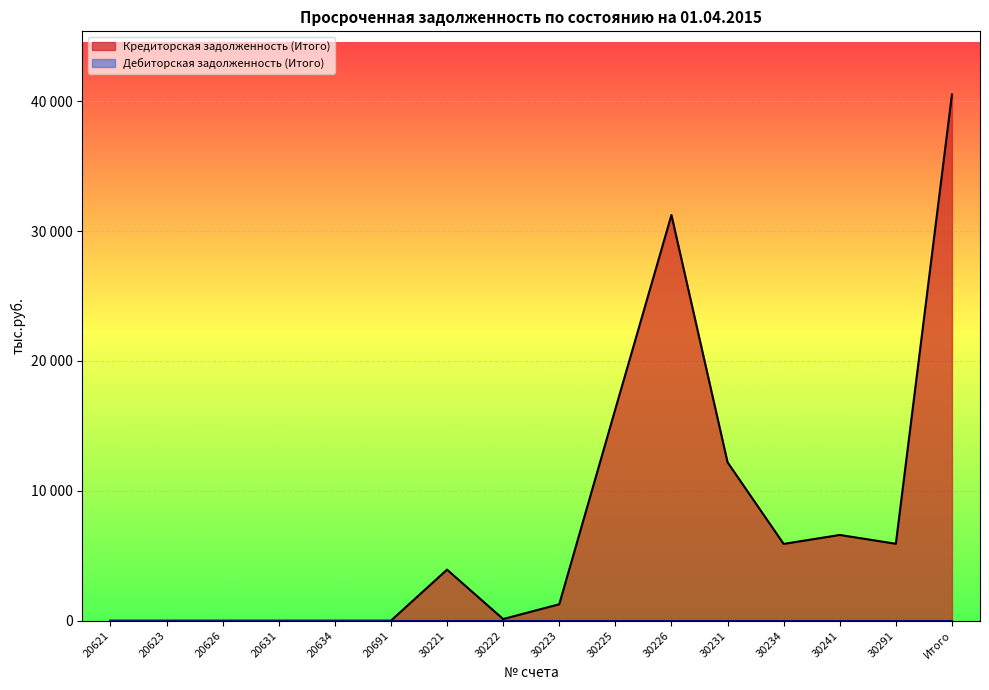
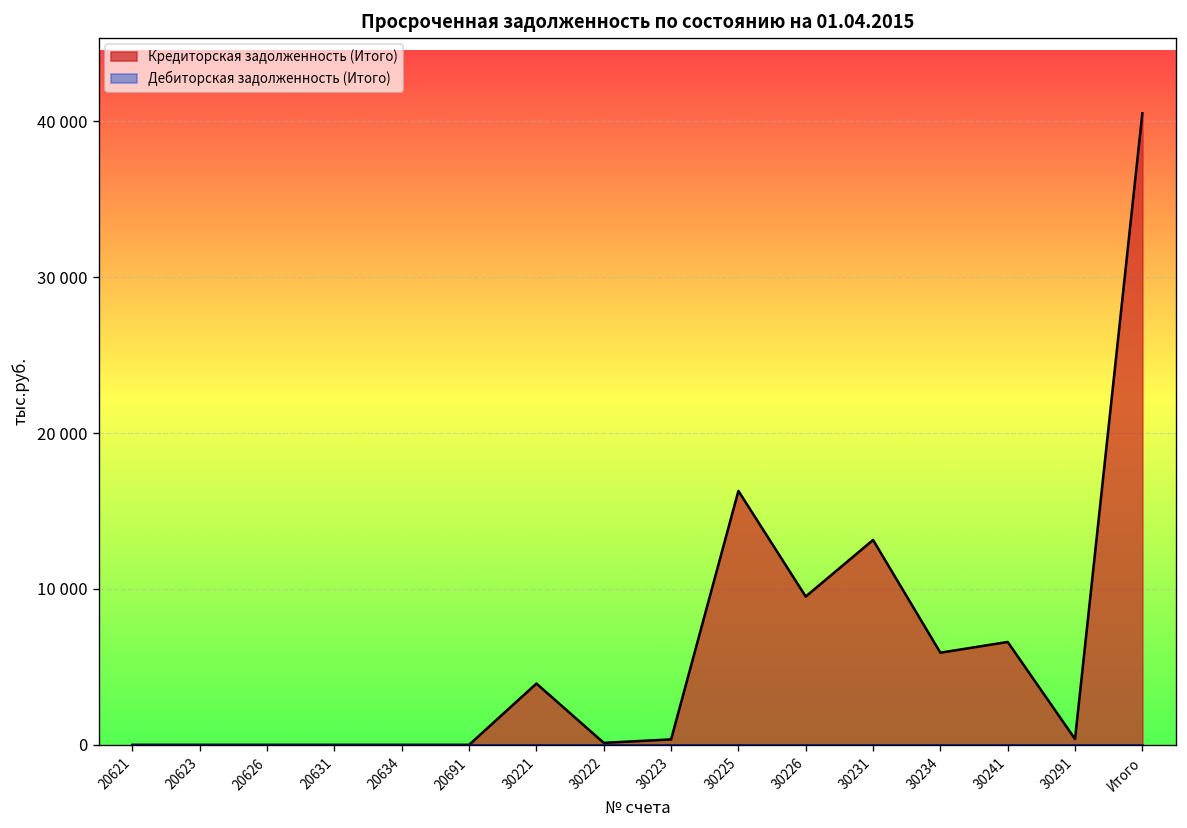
Кредиторская задолженность (Итого), 30223: 1300 -> 300
Кредиторская задолженность (Итого), 30226: 31200 -> 9500
Кредиторская задолженность (Итого), 30231: 12200 -> 13100
Кредиторская задолженность (Итого), 30291: 5900 -> 400
